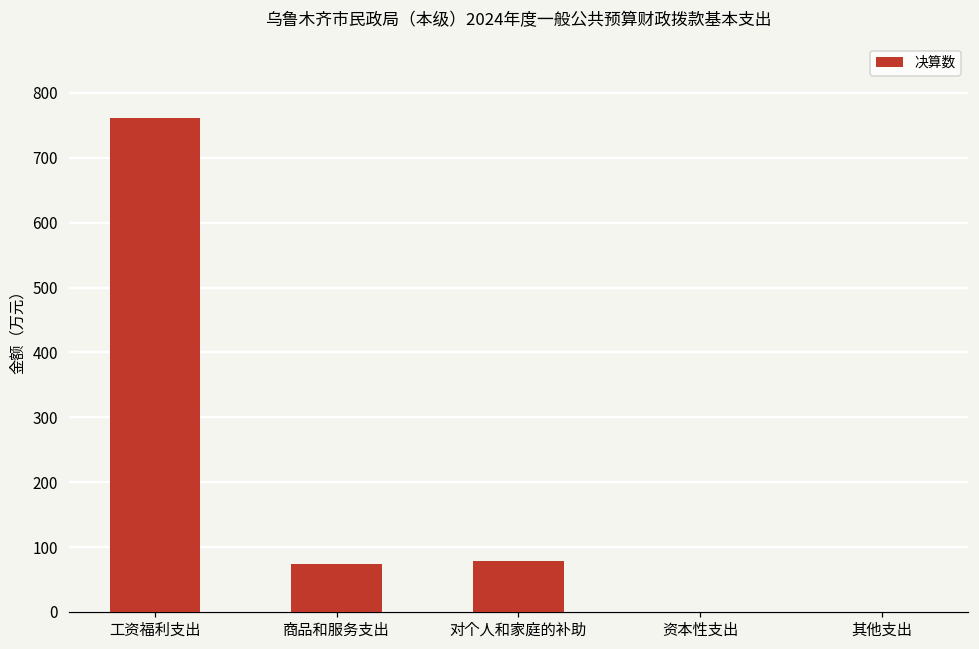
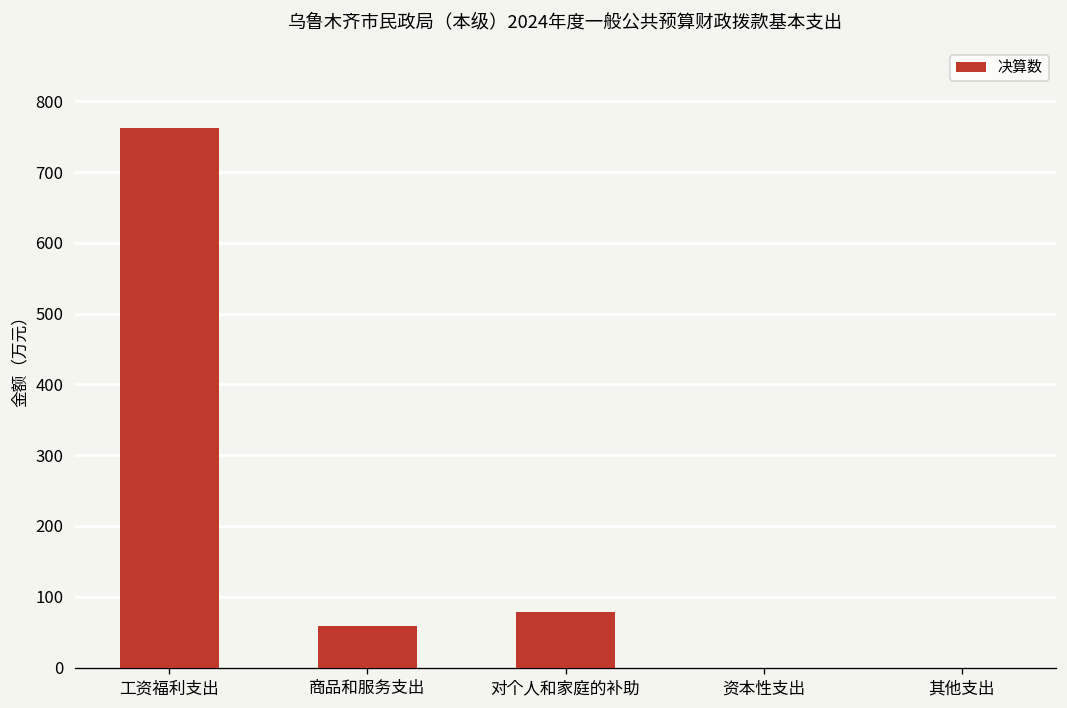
商品和服务支出: 70 -> 60
